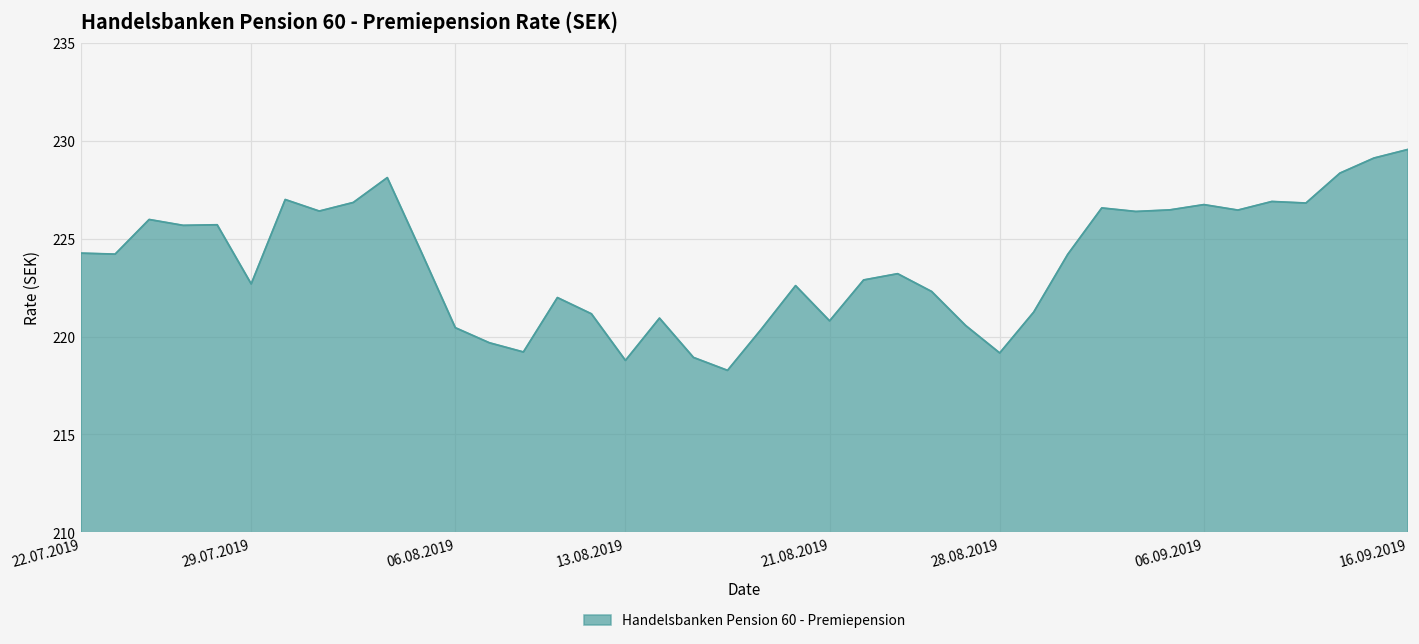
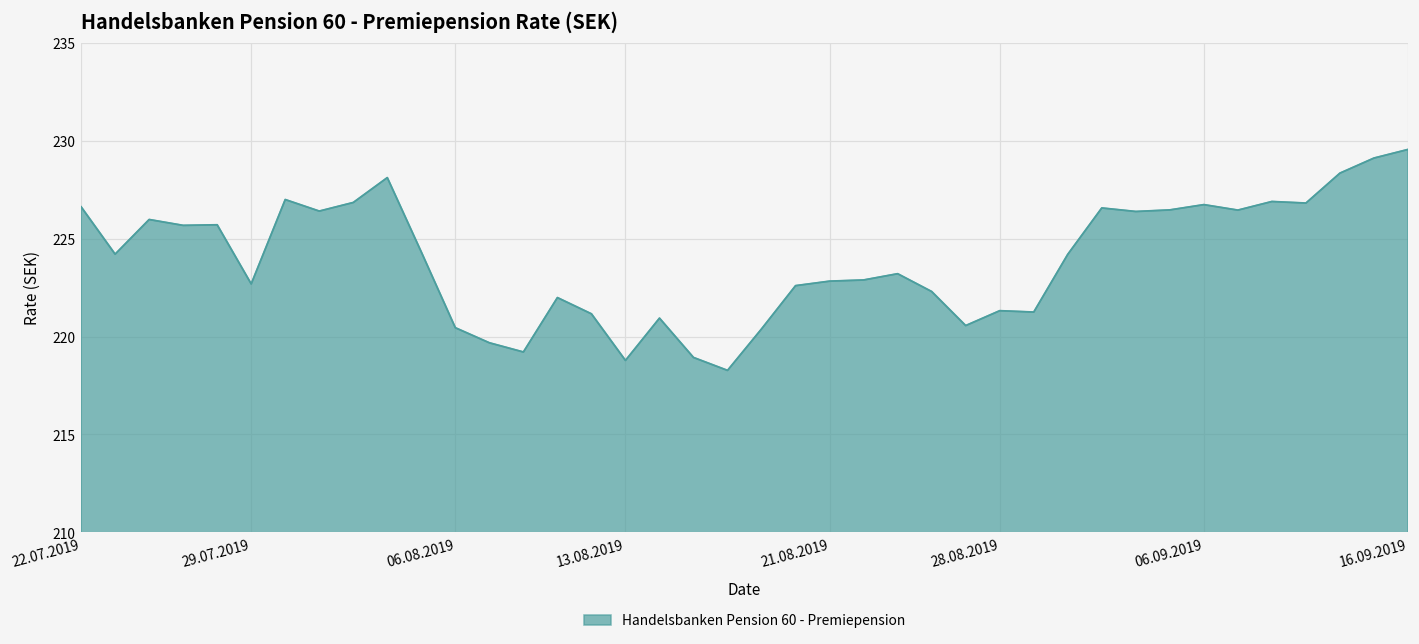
22.07.2019: 224.3 -> 226.6
21.08.2019: 220.8 -> 222.8
28.08.2019: 219.2 -> 221.3
